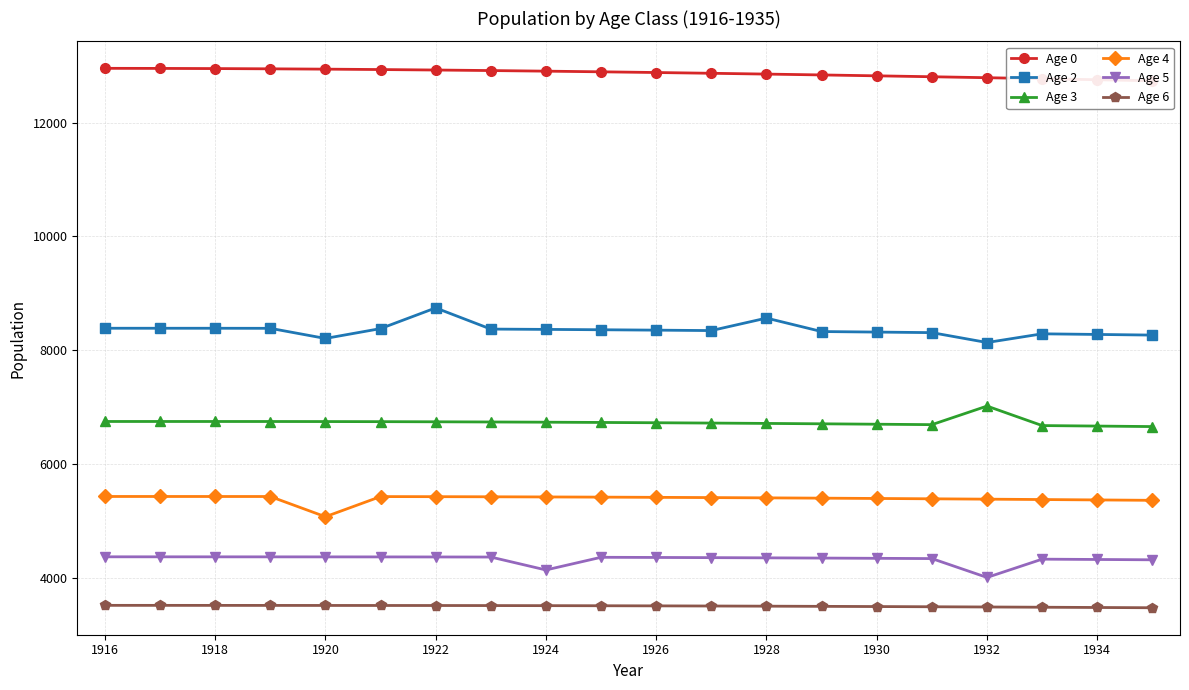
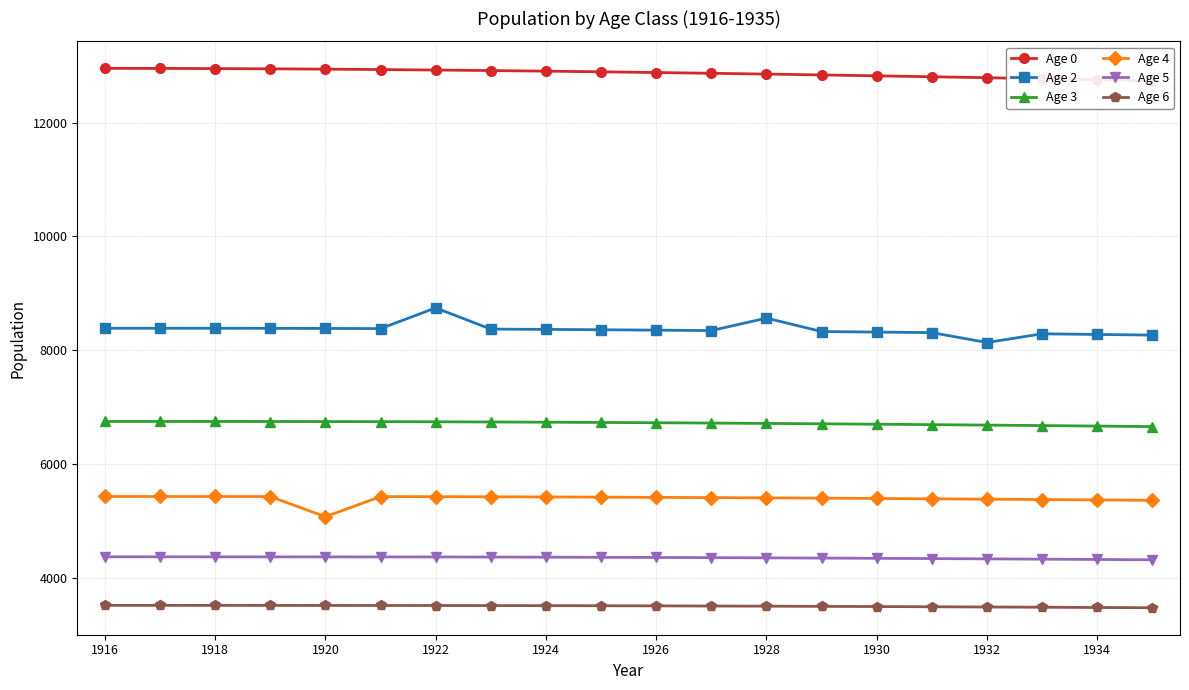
Age 2, 1920: 8200 -> 8400
Age 5, 1924: 4100 -> 4400
Age 3, 1932: 7000 -> 6700
Age 5, 1932: 4000 -> 4300
